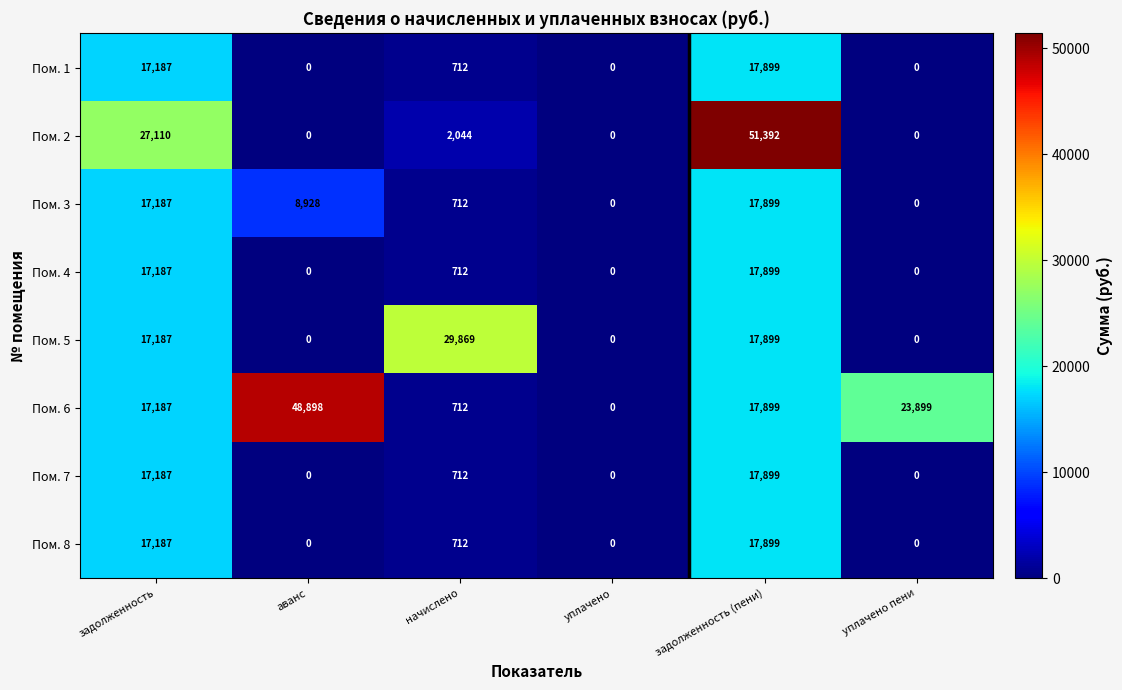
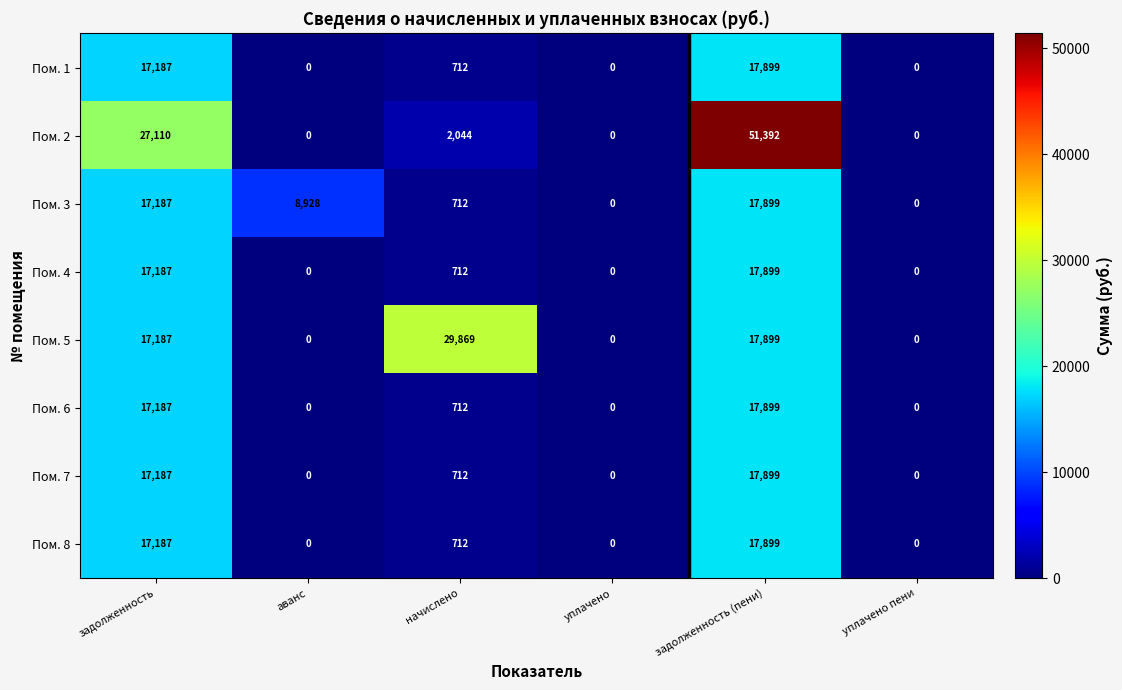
Пом. 6, аванс: 48,898 -> 0
Пом. 6, уплачено пени: 23,899 -> 0
